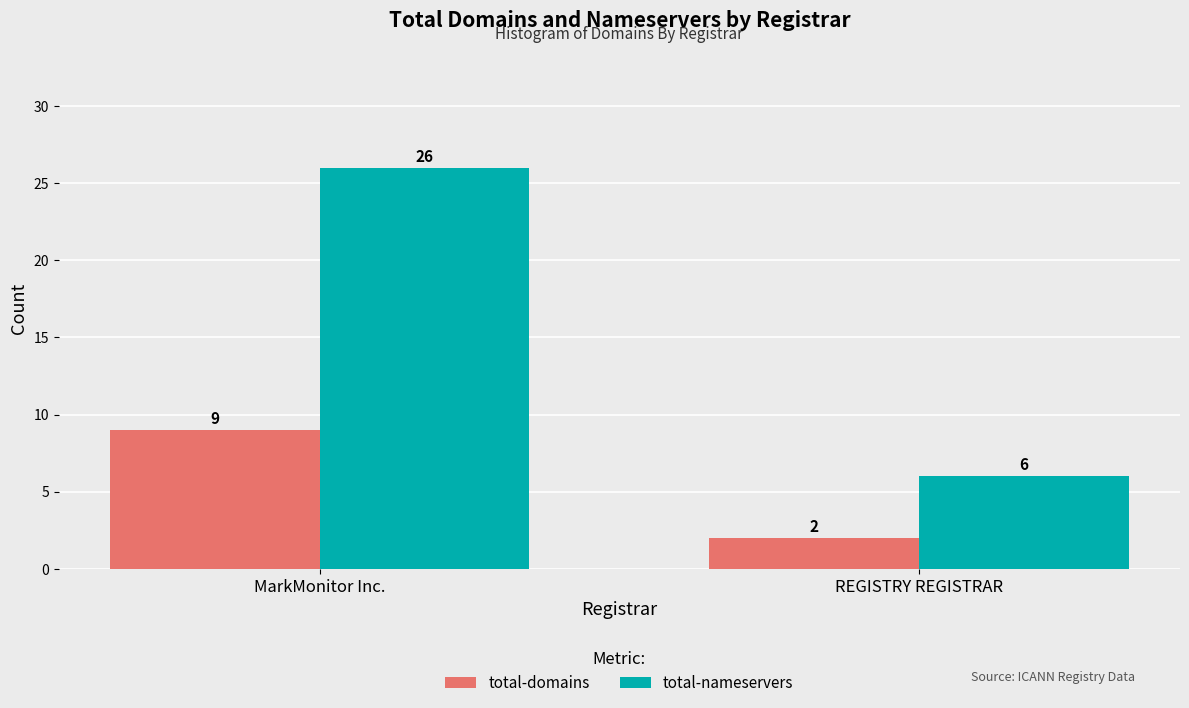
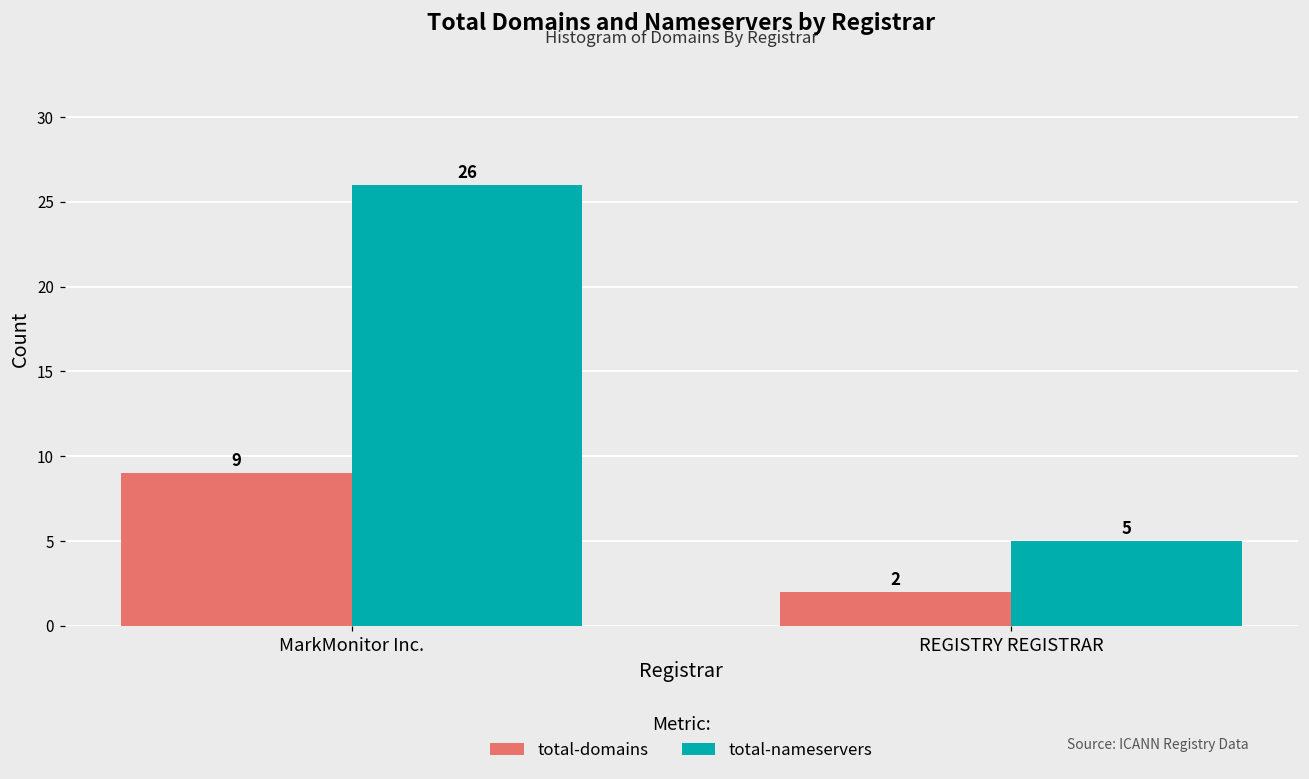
total-nameservers, REGISTRY REGISTRAR: 6 -> 5
